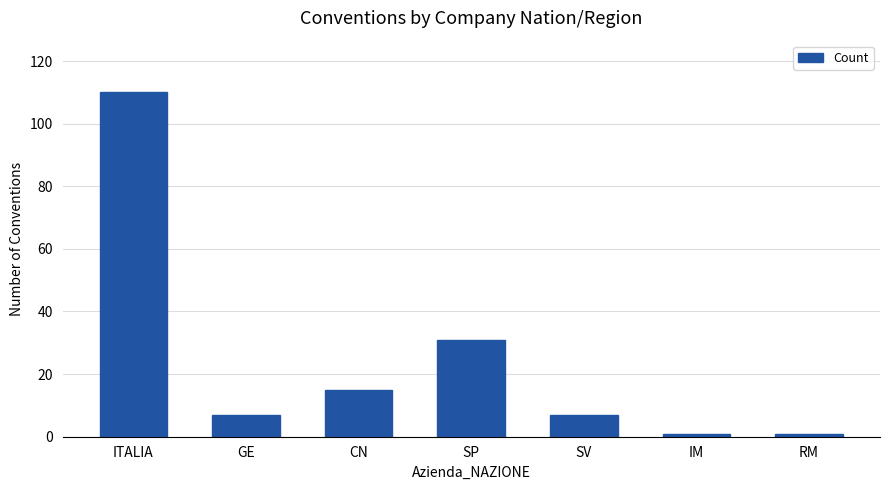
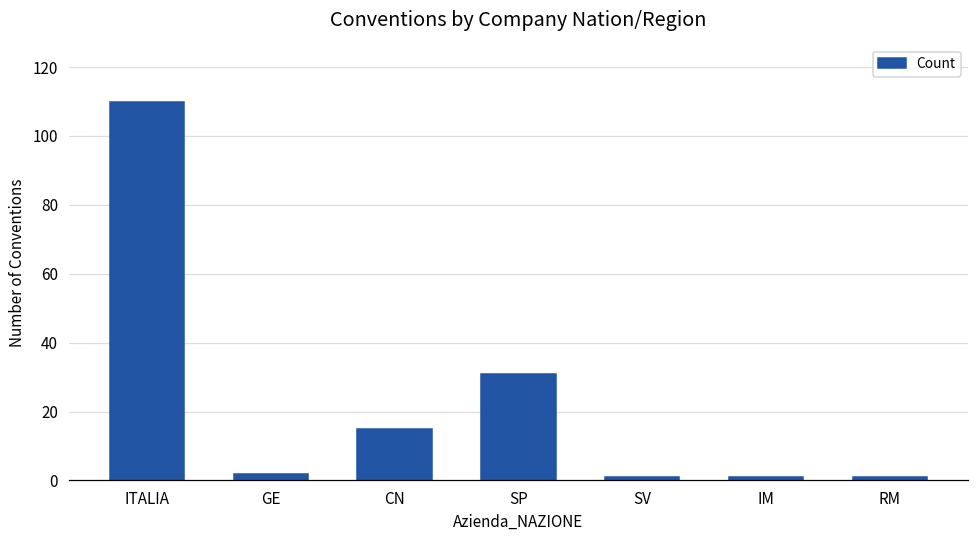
GE: 7 -> 2
SV: 7 -> 1
